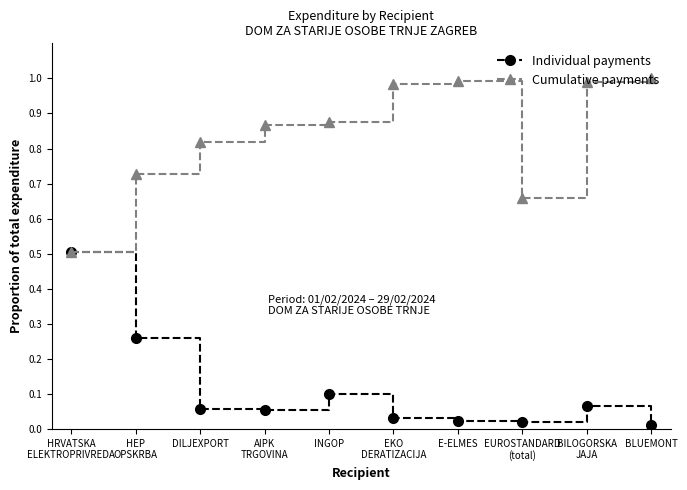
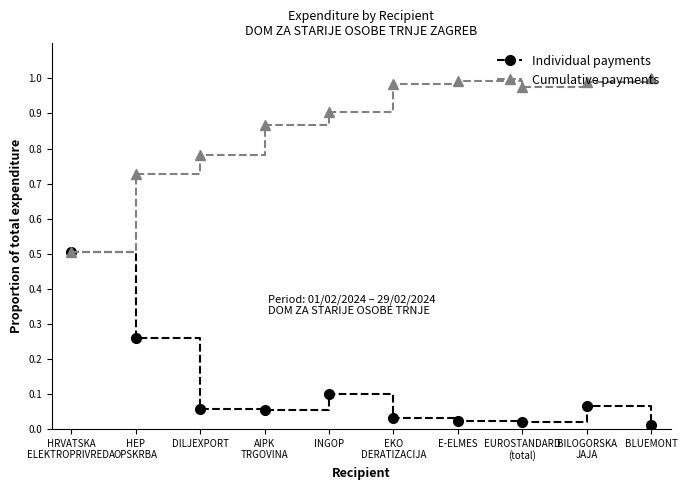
Cumulative payments, DILJEXPORT: 0.82 -> 0.78
Cumulative payments, INGOP: 0.88 -> 0.90
Cumulative payments, EUROSTANDARD (total): 0.66 -> 0.98
